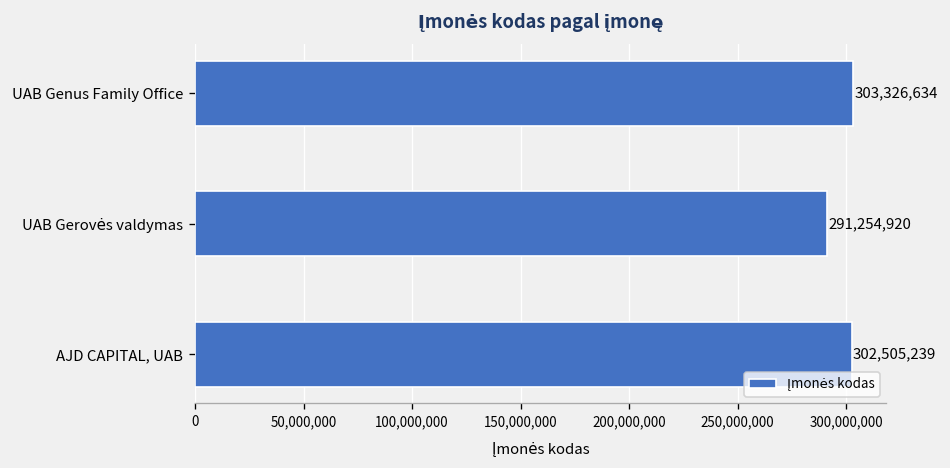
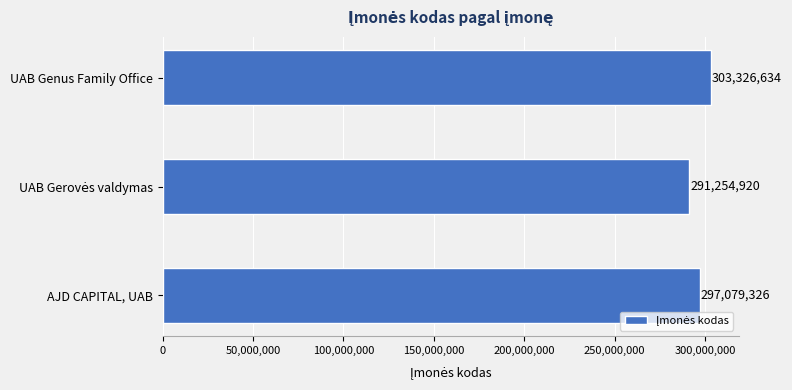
AJD CAPITAL, UAB: 302,505,239 -> 297,079,326
